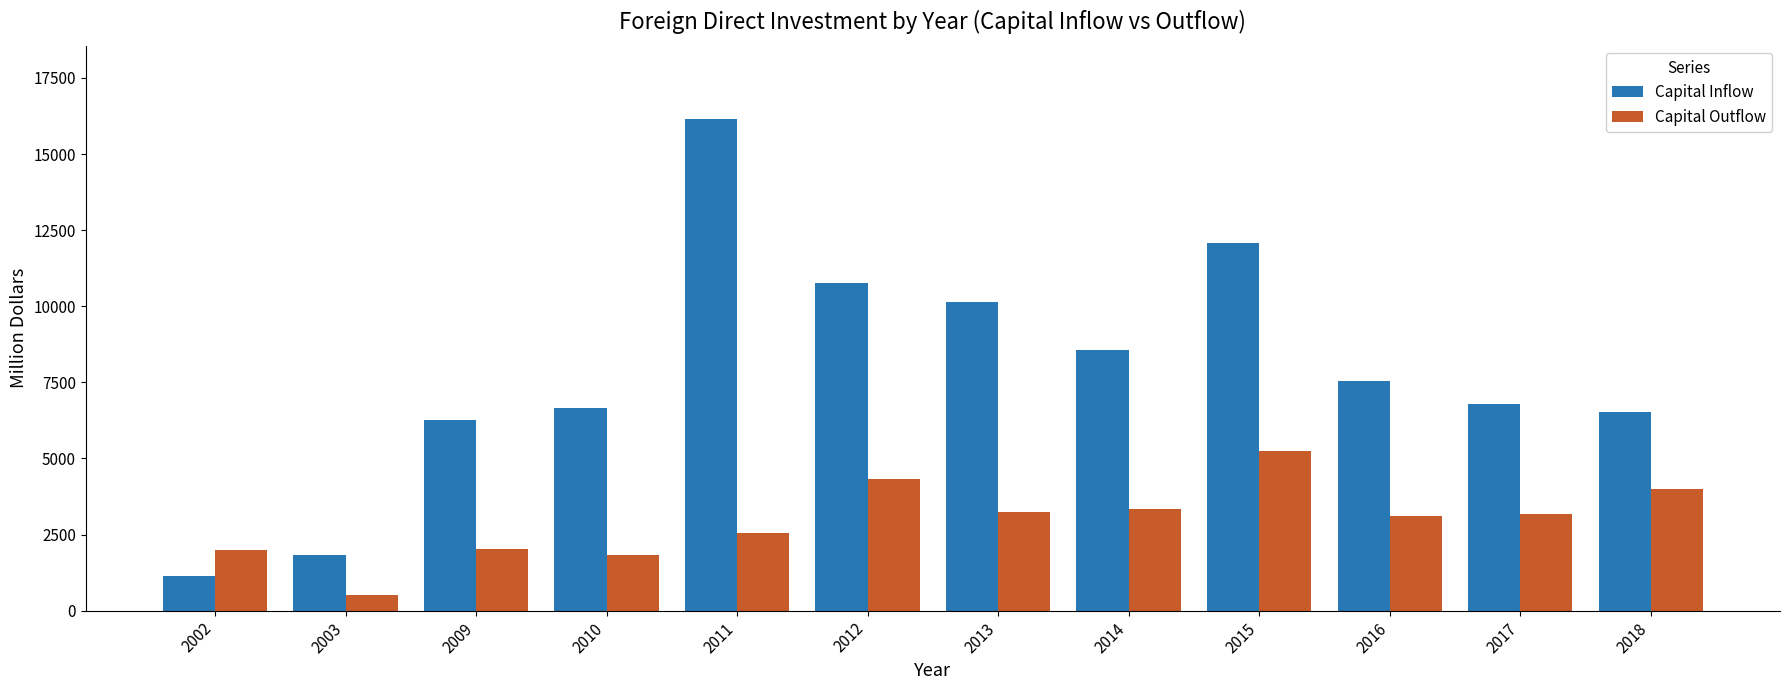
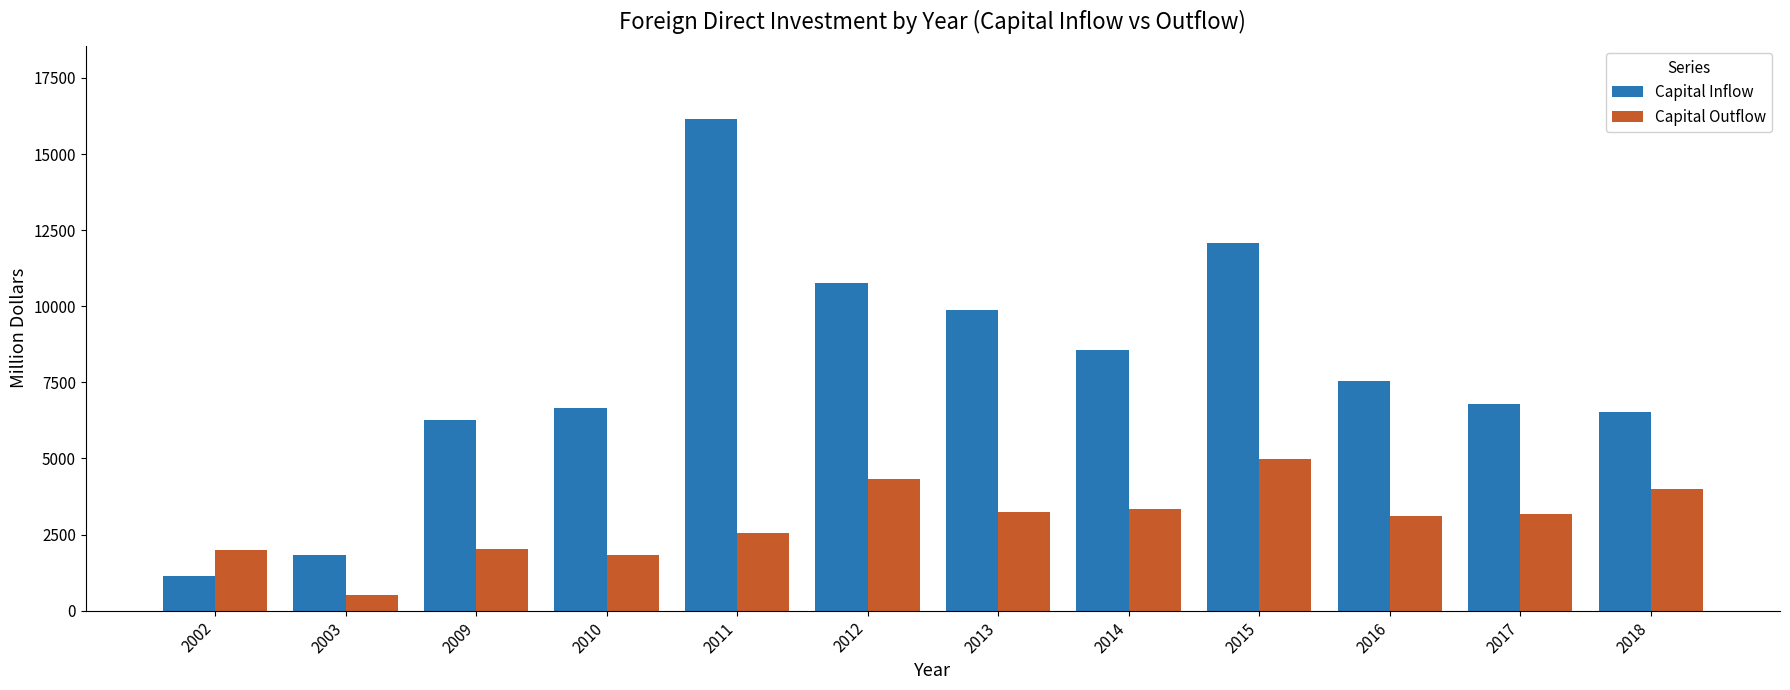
Capital Inflow, 2013: 10100 -> 9900
Capital Outflow, 2015: 5200 -> 5000
